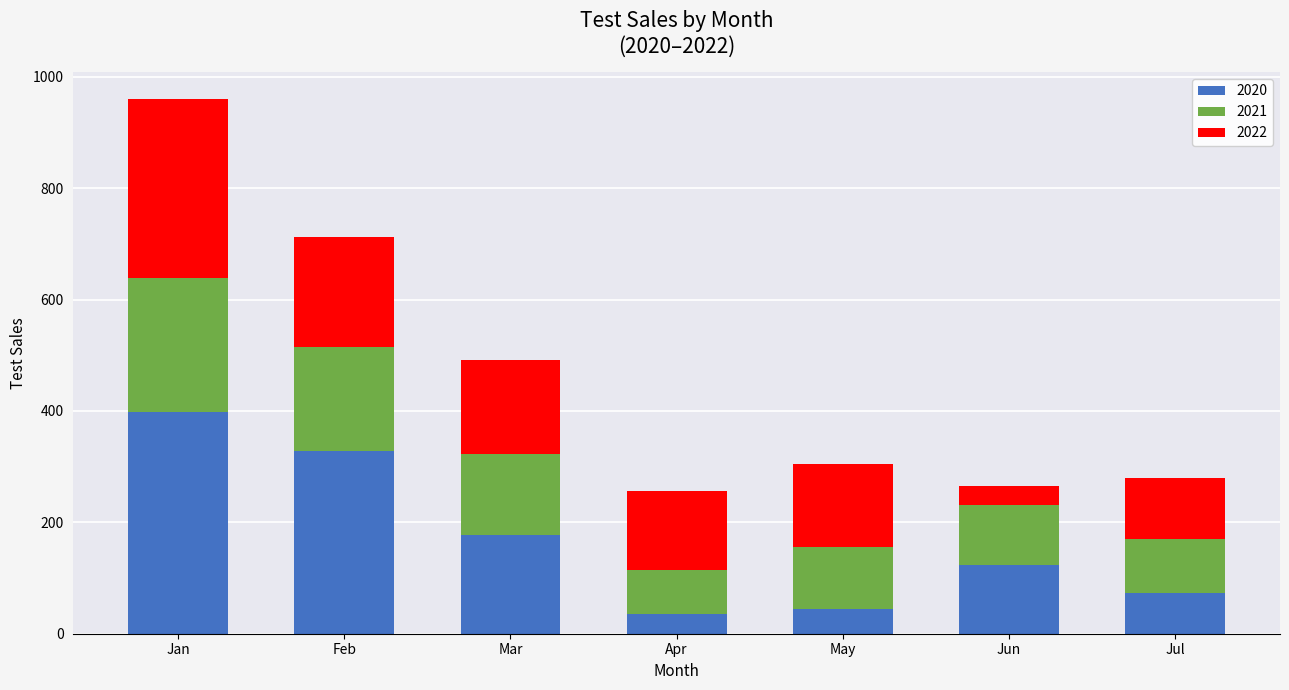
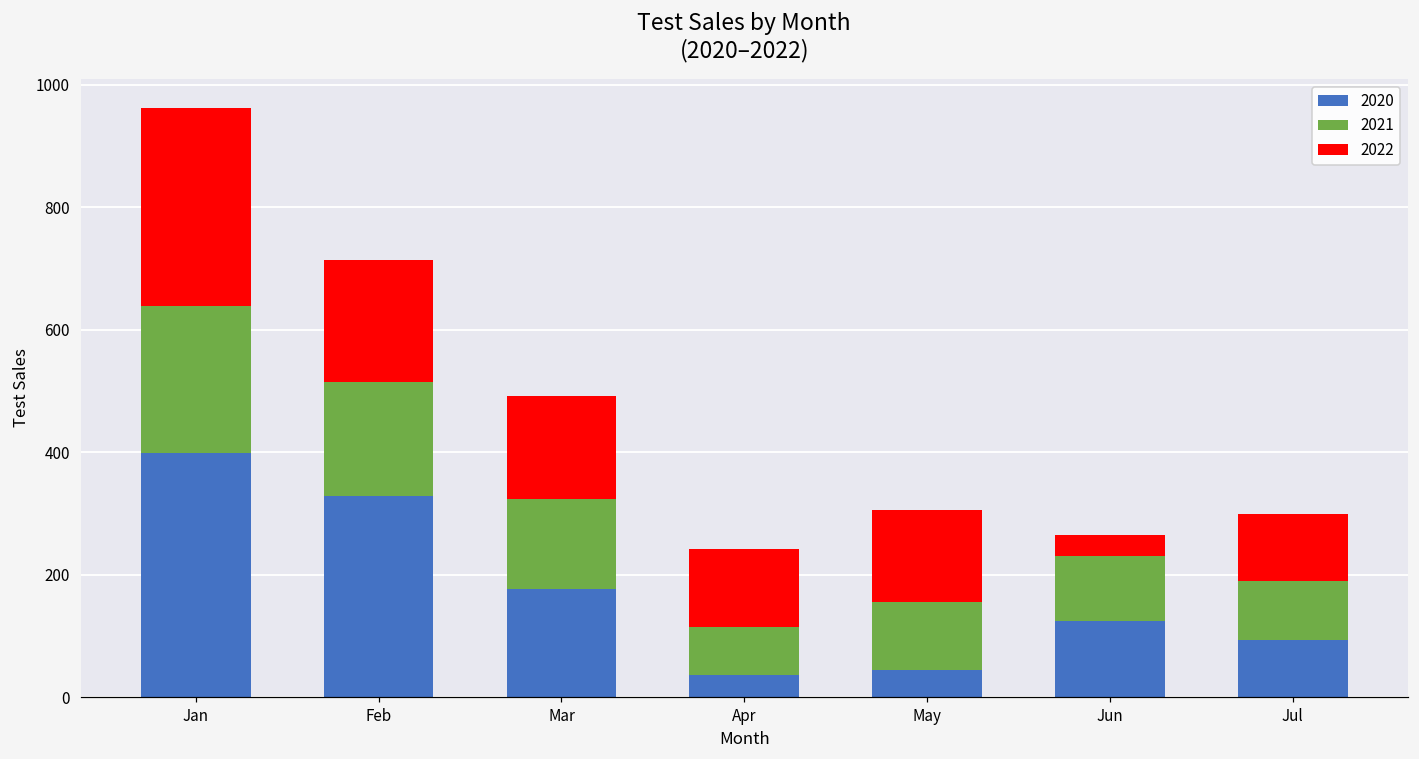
2022, Apr: 140 -> 130
2020, Jul: 70 -> 90
